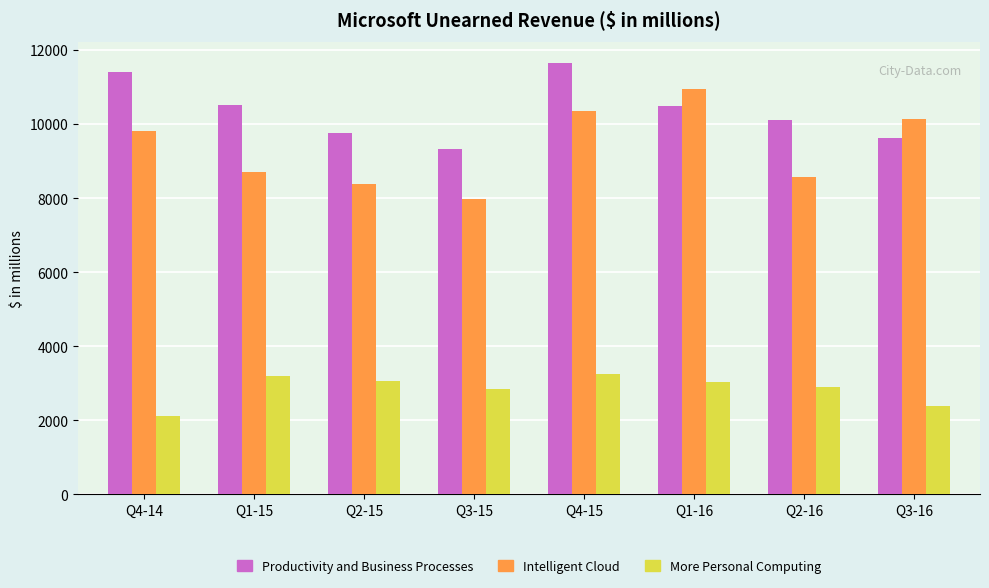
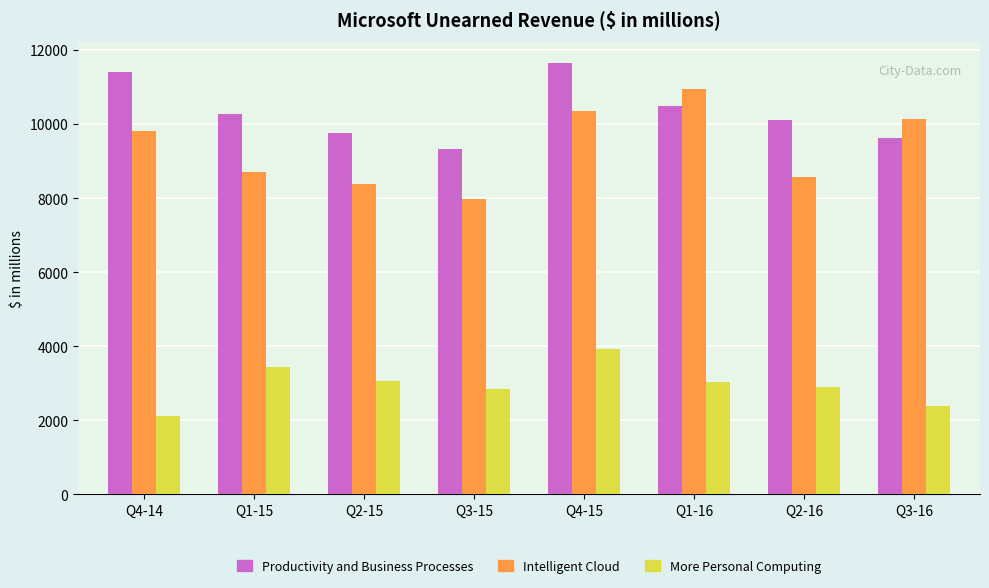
Productivity and Business Processes, Q1-15: 10500 -> 10300
More Personal Computing, Q1-15: 3200 -> 3400
More Personal Computing, Q4-15: 3200 -> 3900
